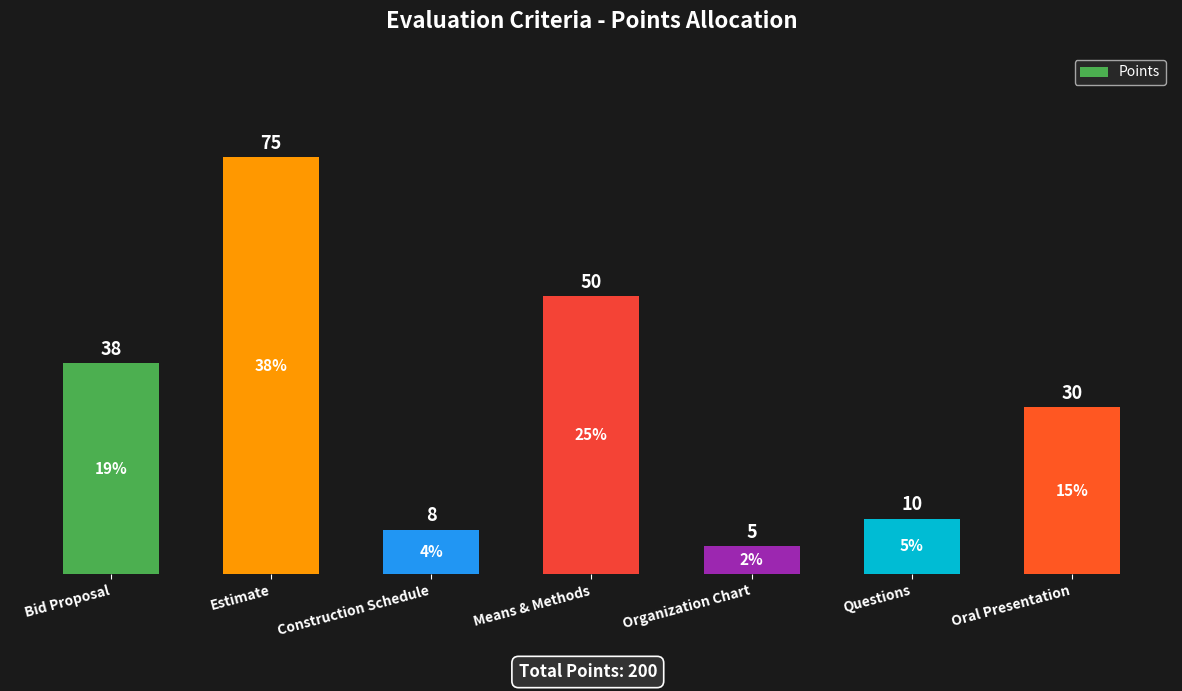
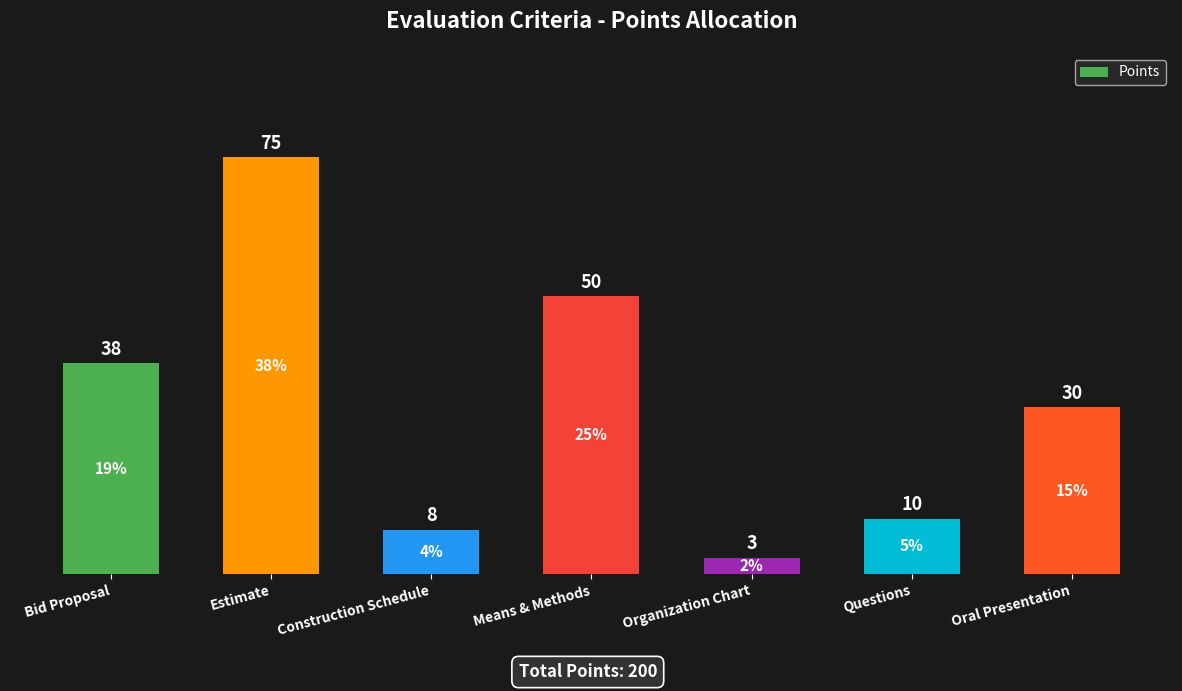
Organization Chart: 5 -> 3
